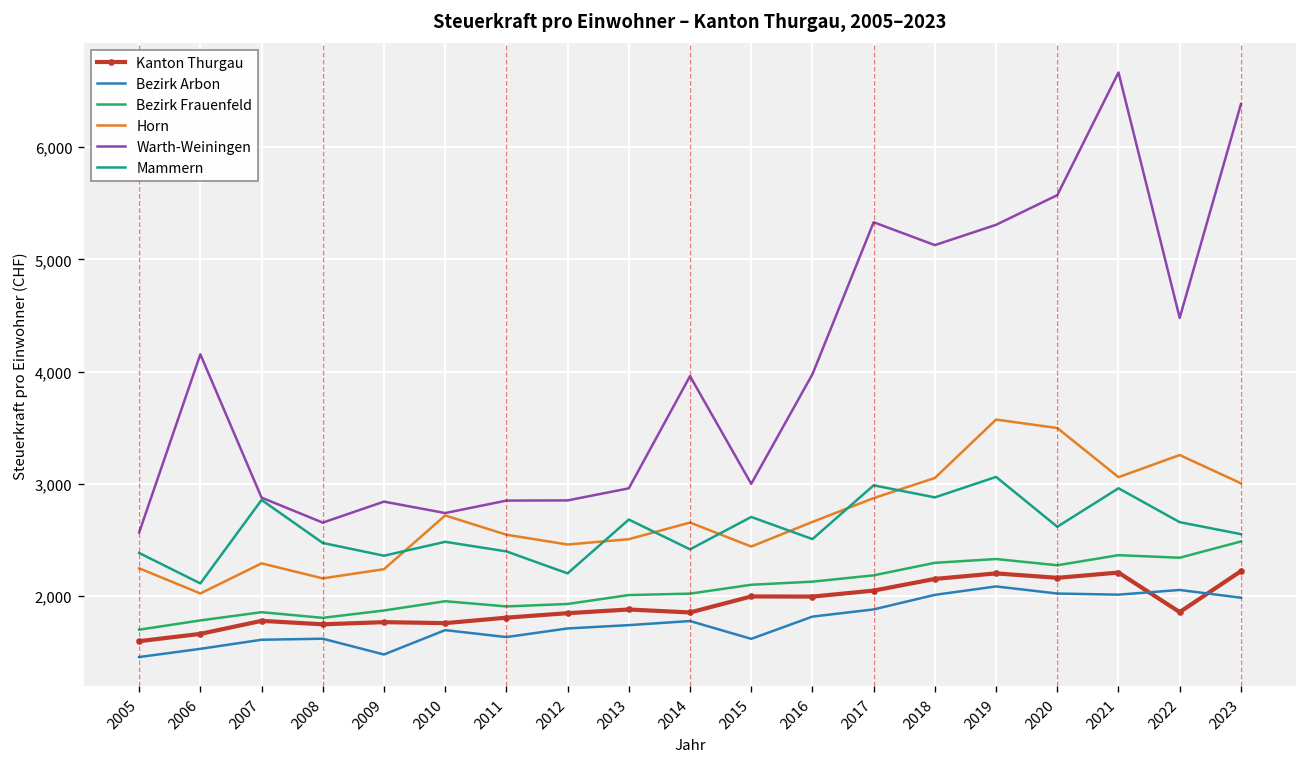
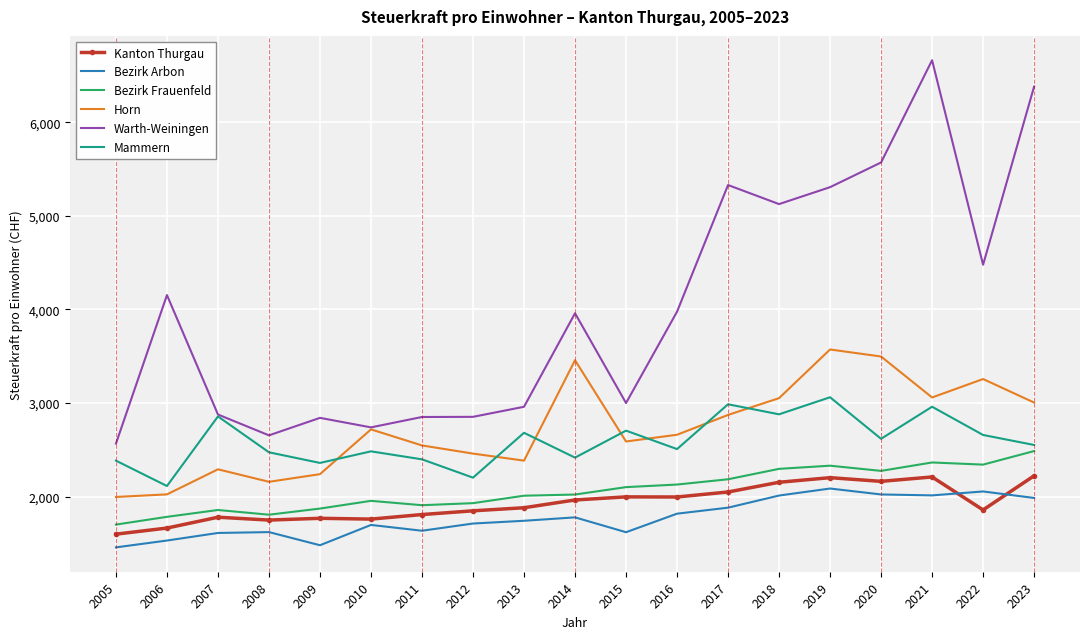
Horn, 2005: 2,200 -> 2,000
Horn, 2013: 2,500 -> 2,400
Kanton Thurgau, 2014: 1,900 -> 2,000
Horn, 2014: 2,700 -> 3,500
Horn, 2015: 2,400 -> 2,600
